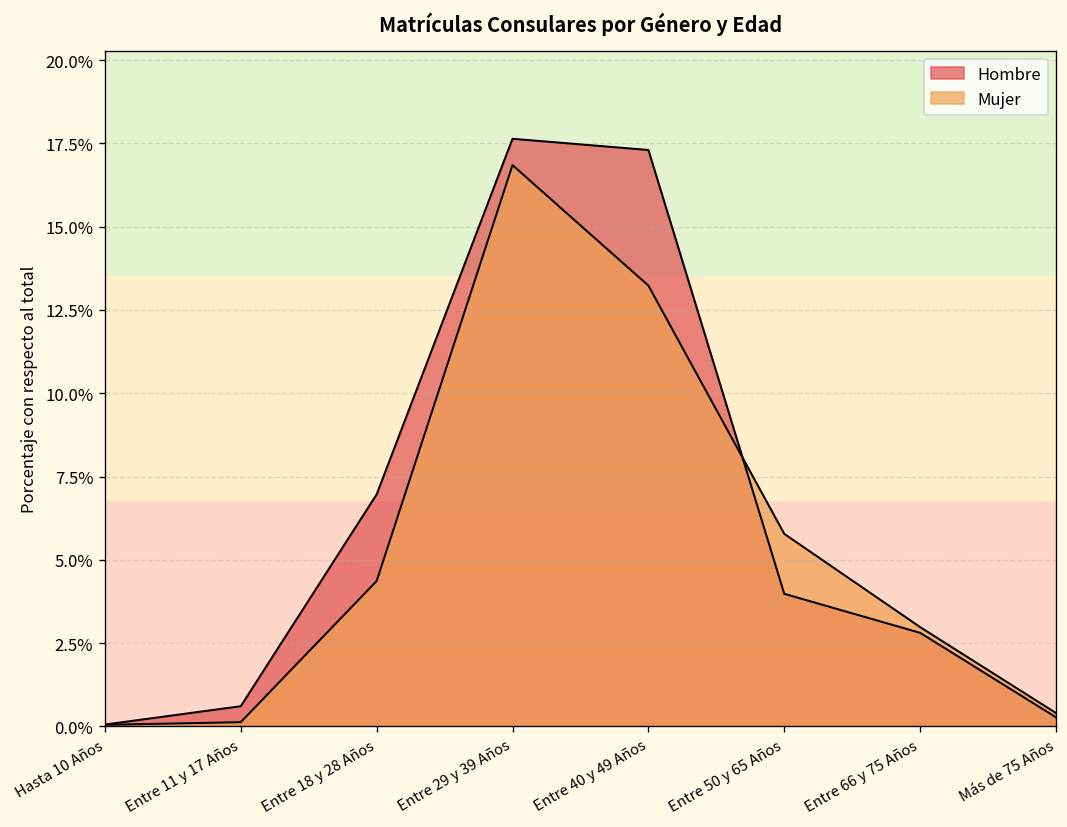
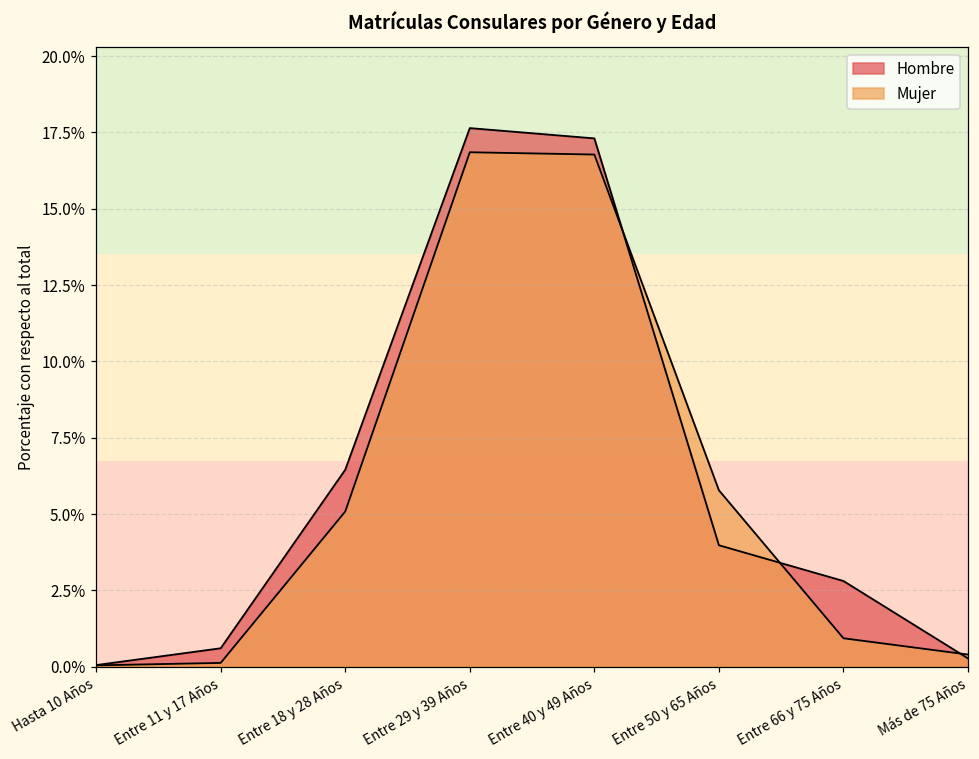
Hombre, Entre 18 y 28 Años: 7.0% -> 6.5%
Mujer, Entre 18 y 28 Años: 4.4% -> 5.1%
Mujer, Entre 40 y 49 Años: 13.2% -> 16.8%
Mujer, Entre 66 y 75 Años: 3.0% -> 0.9%
